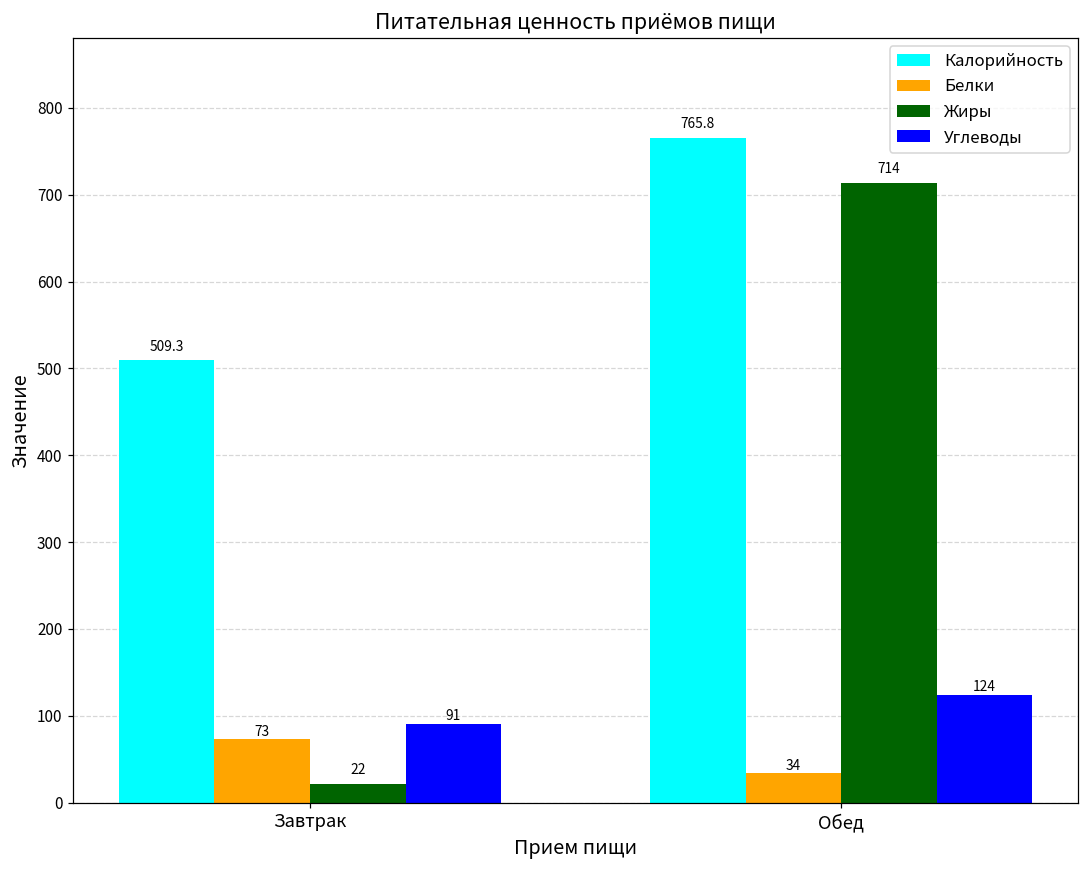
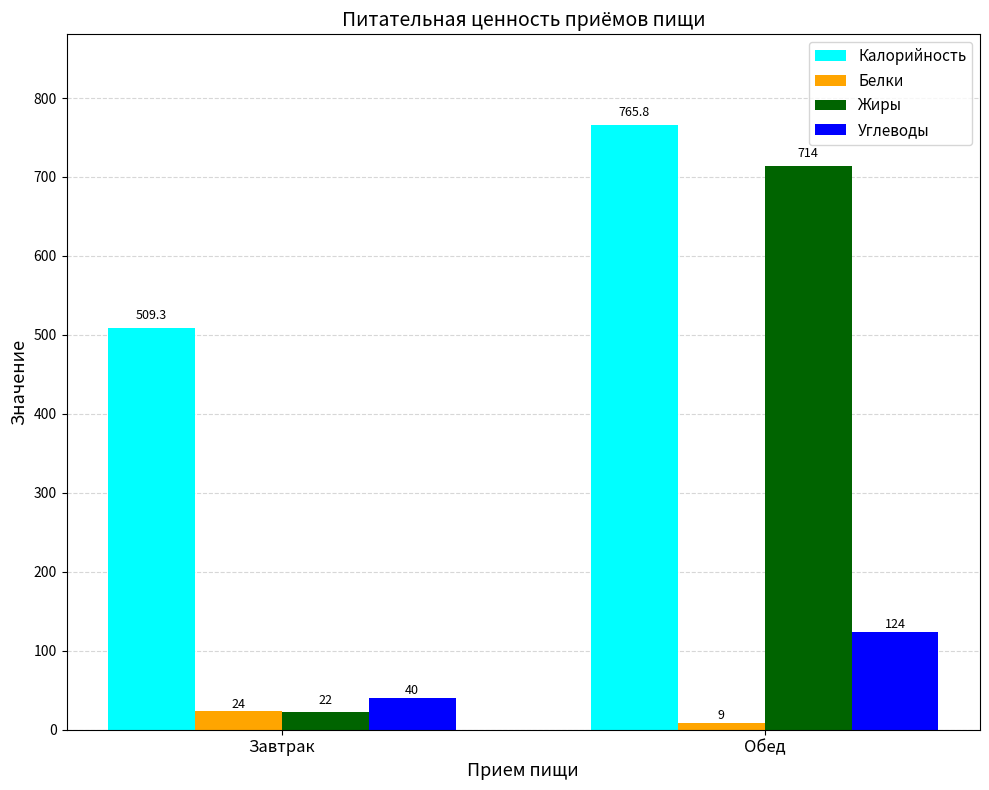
Белки, Завтрак: 73 -> 24
Углеводы, Завтрак: 91 -> 40
Белки, Обед: 34 -> 9
